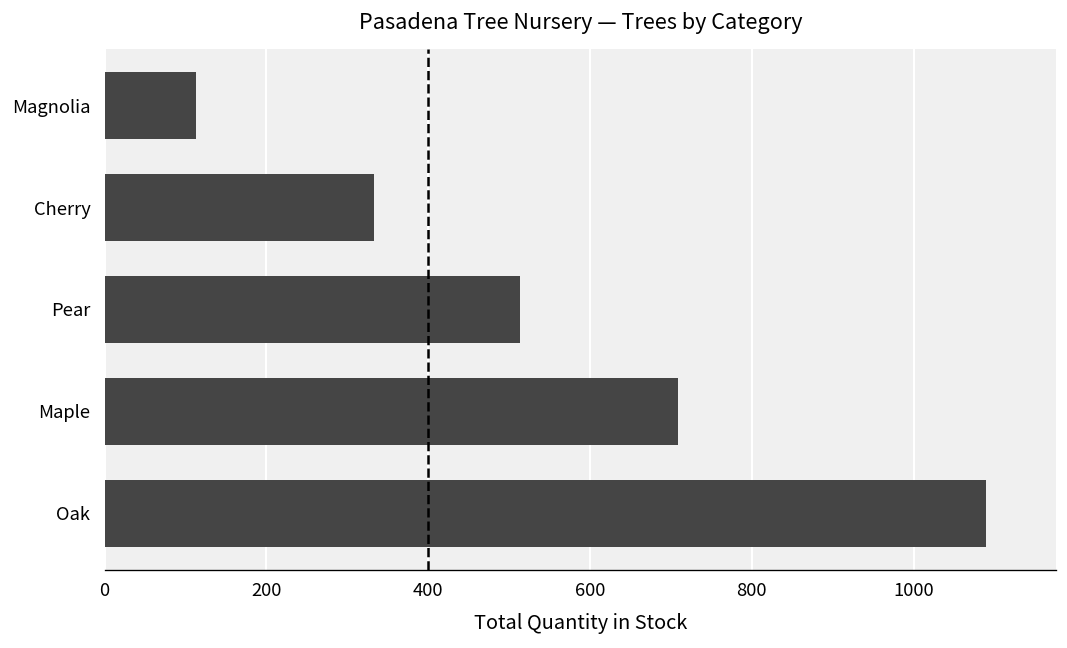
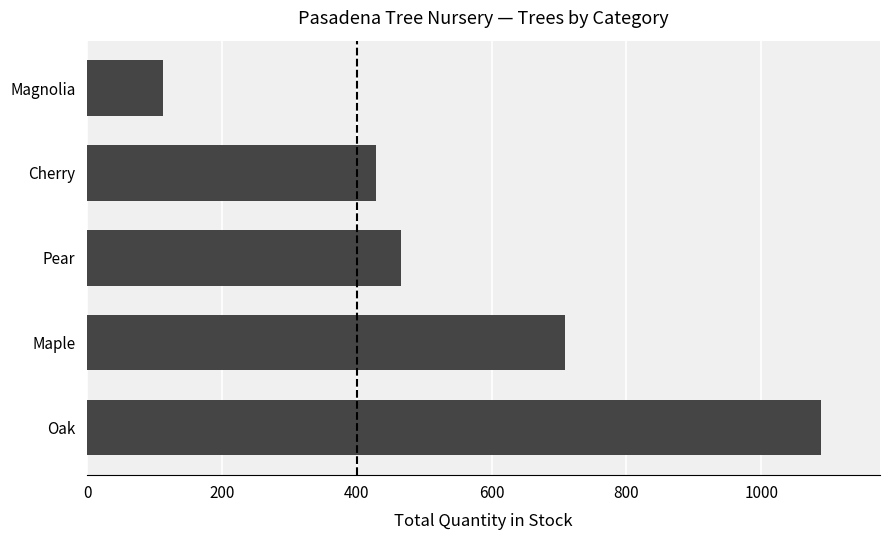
Cherry: 330 -> 430
Pear: 510 -> 470
